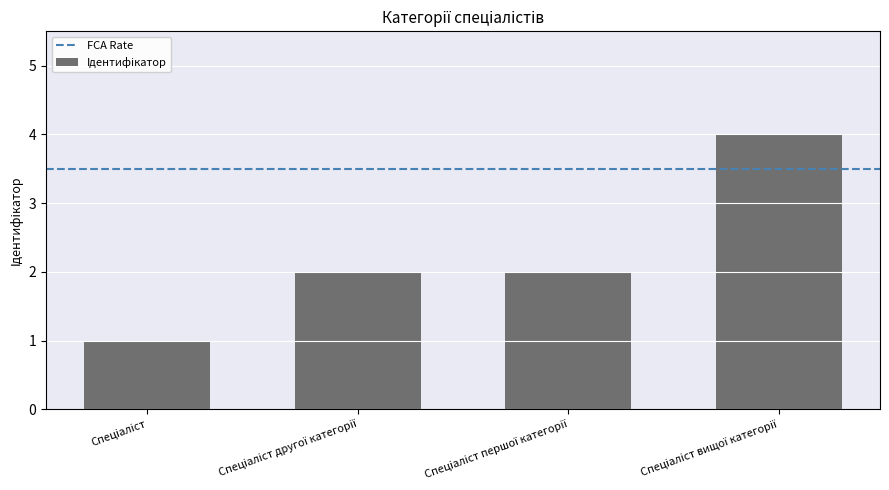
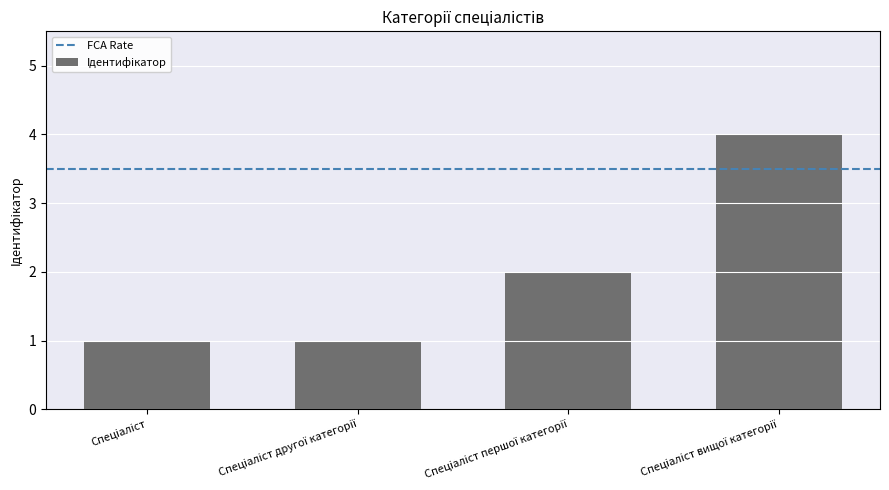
Спеціаліст другої категорії: 2 -> 1
